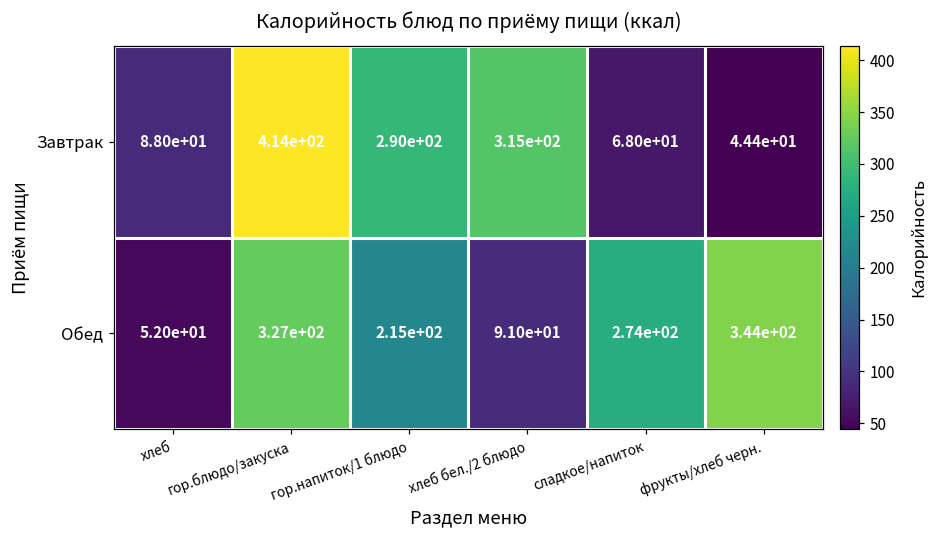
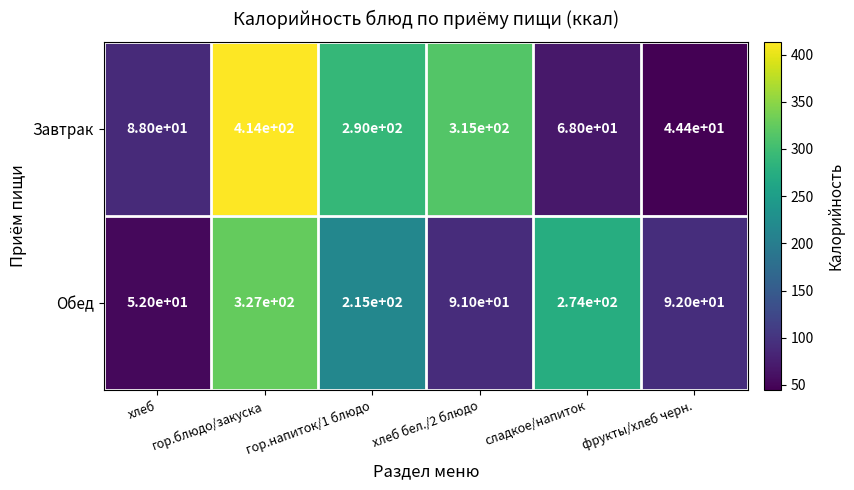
Обед, фрукты/хлеб черн.: 3.44e+02 -> 9.20e+01
